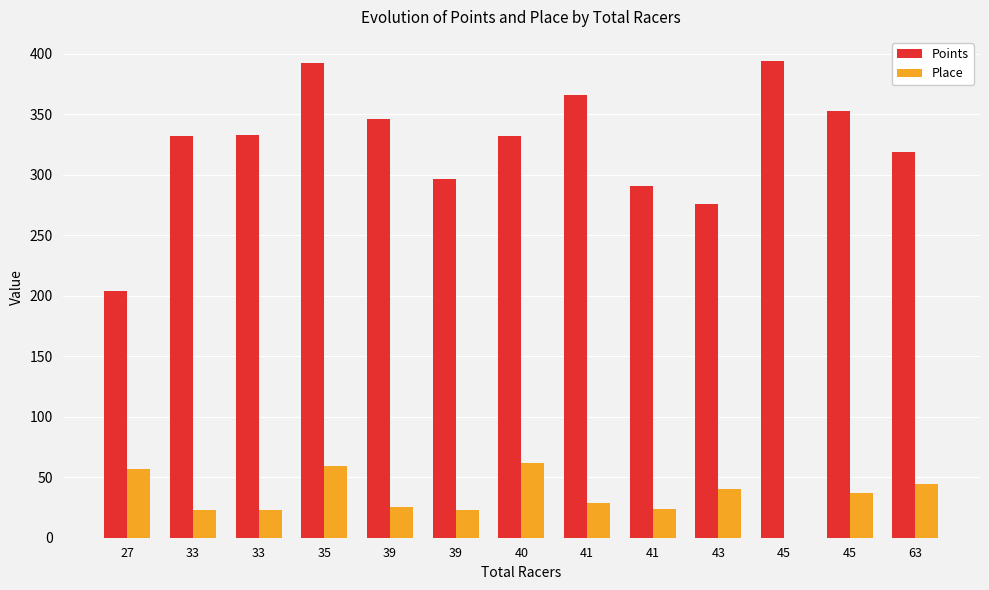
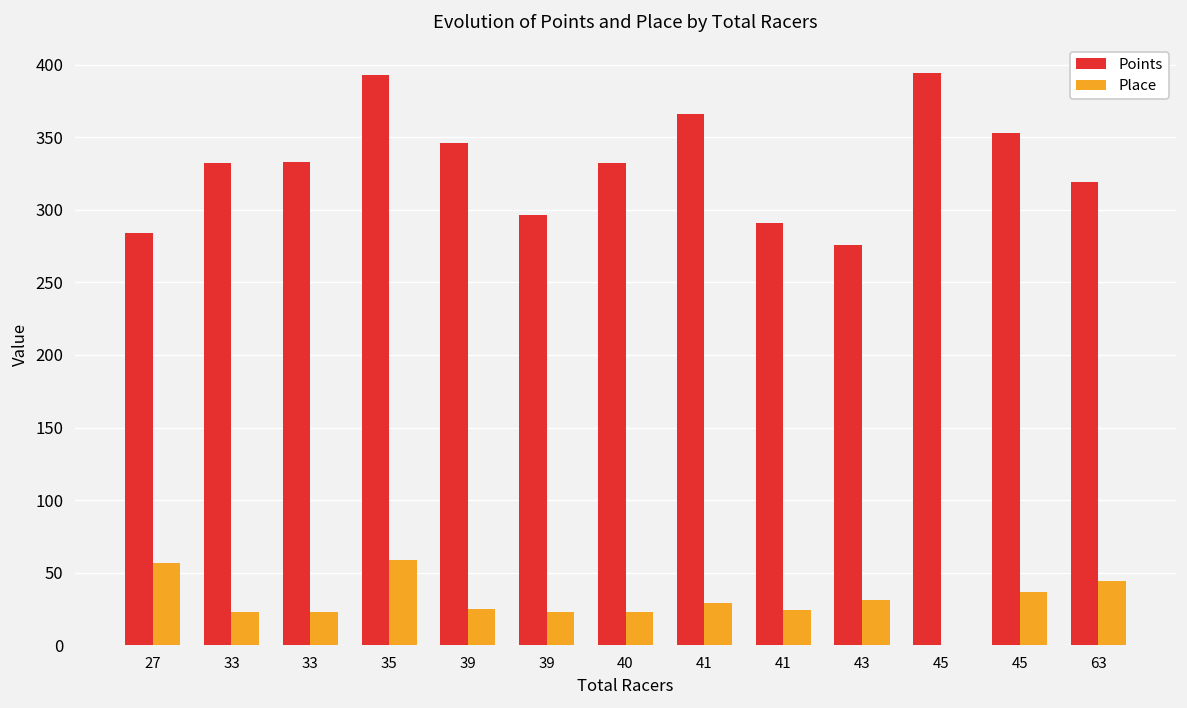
Points, 27: 204 -> 284
Place, 40: 62 -> 23
Place, 43: 40 -> 31
